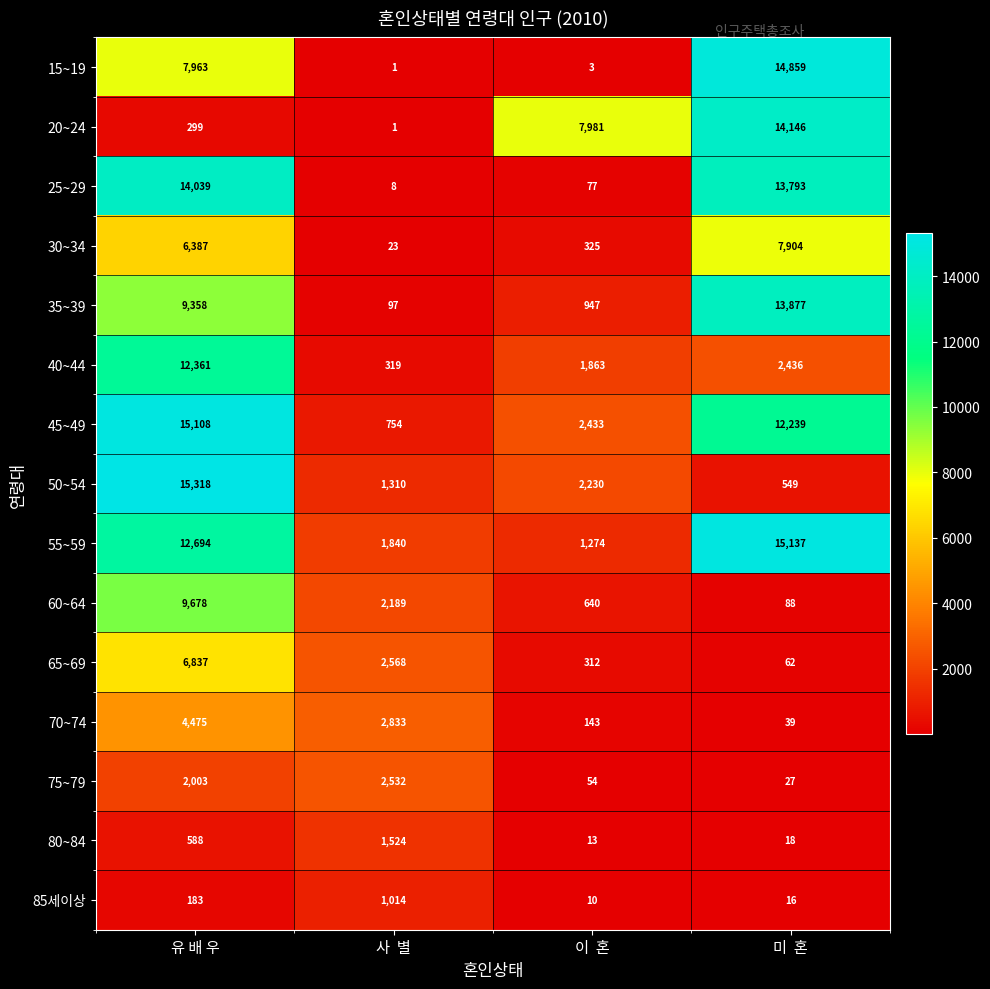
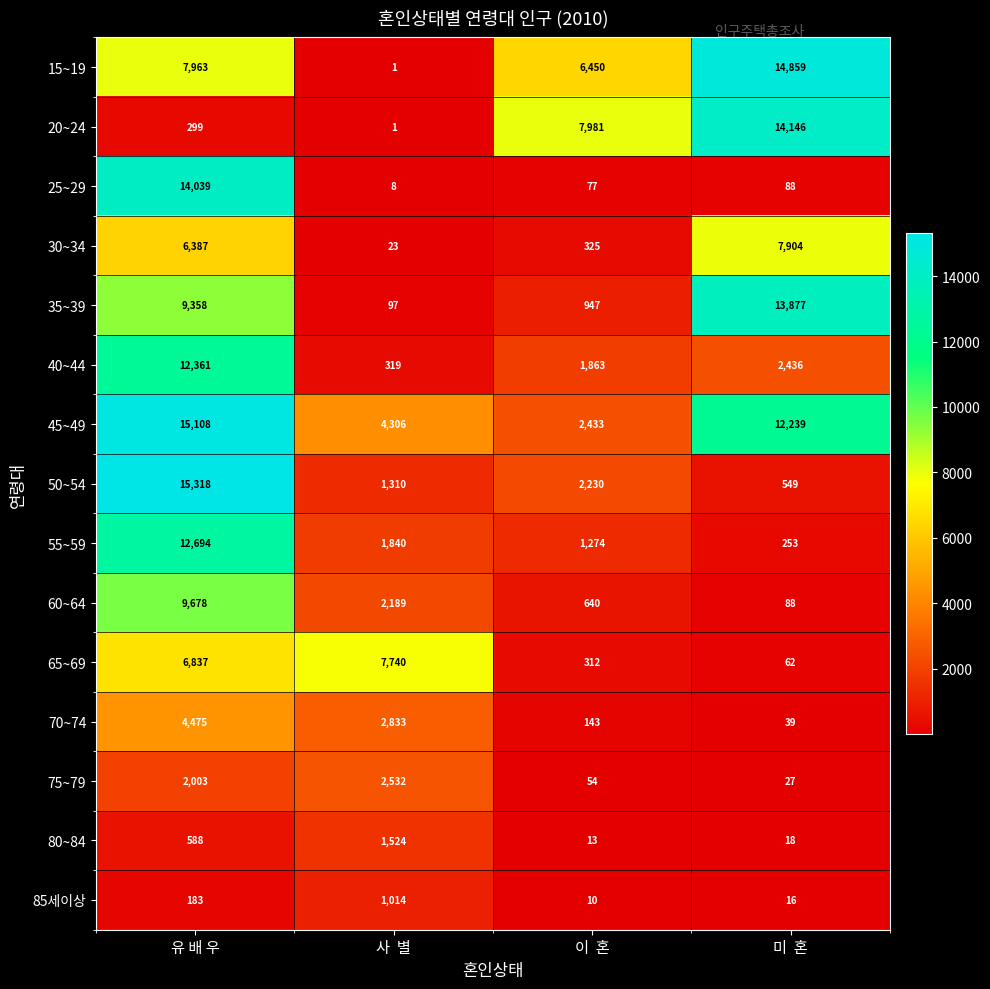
15~19, 이 혼: 3 -> 6,450
25~29, 미 혼: 13,793 -> 88
45~49, 사 별: 754 -> 4,306
55~59, 미 혼: 15,137 -> 253
65~69, 사 별: 2,568 -> 7,740
